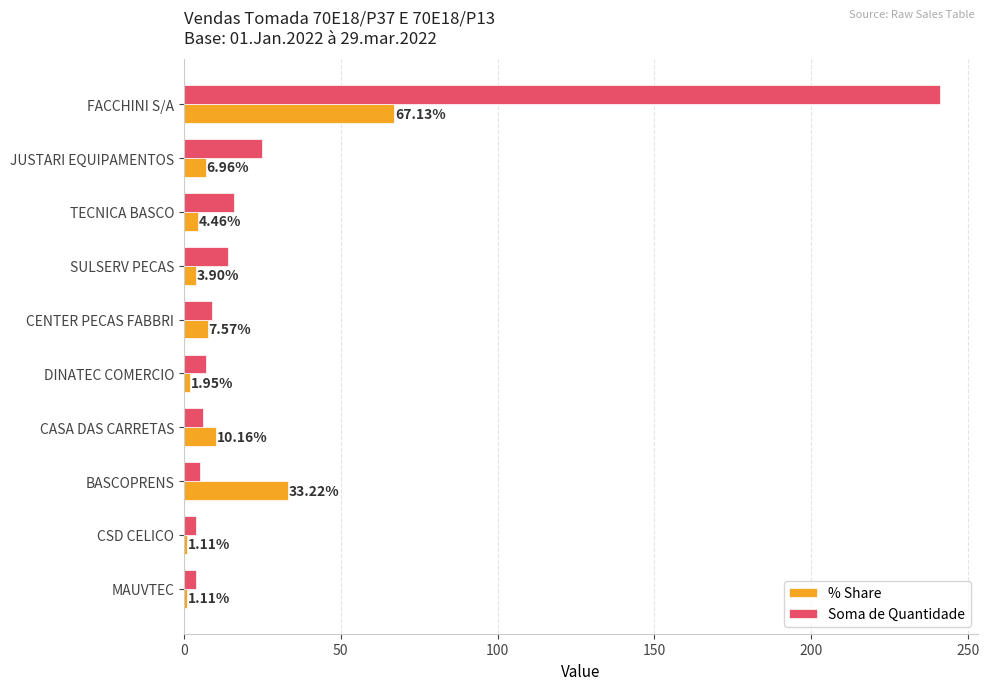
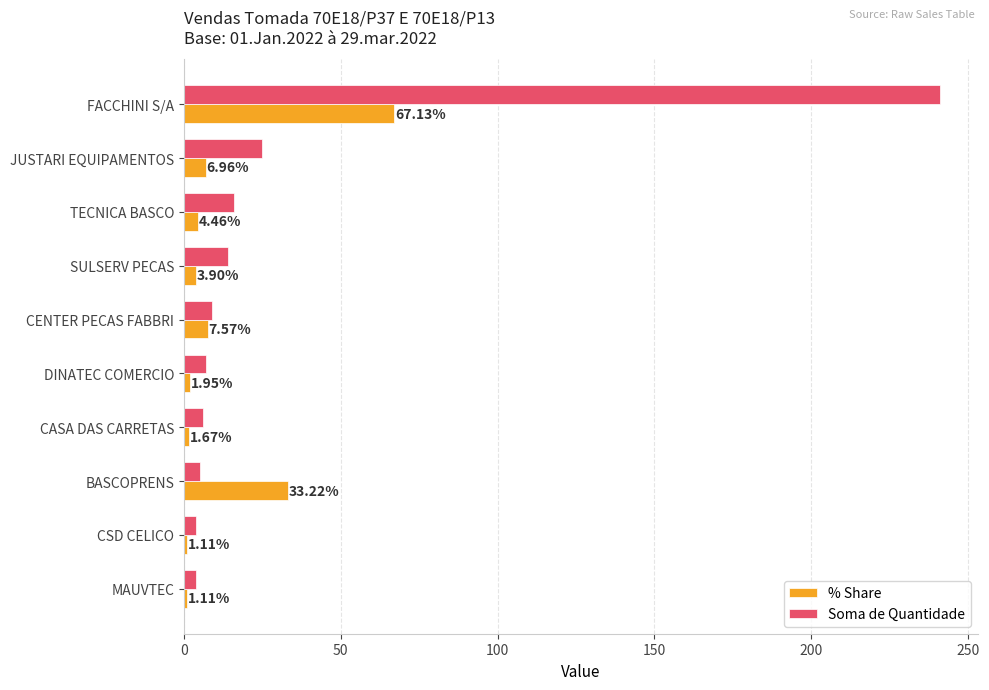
% Share, CASA DAS CARRETAS: 10.16% -> 1.67%
